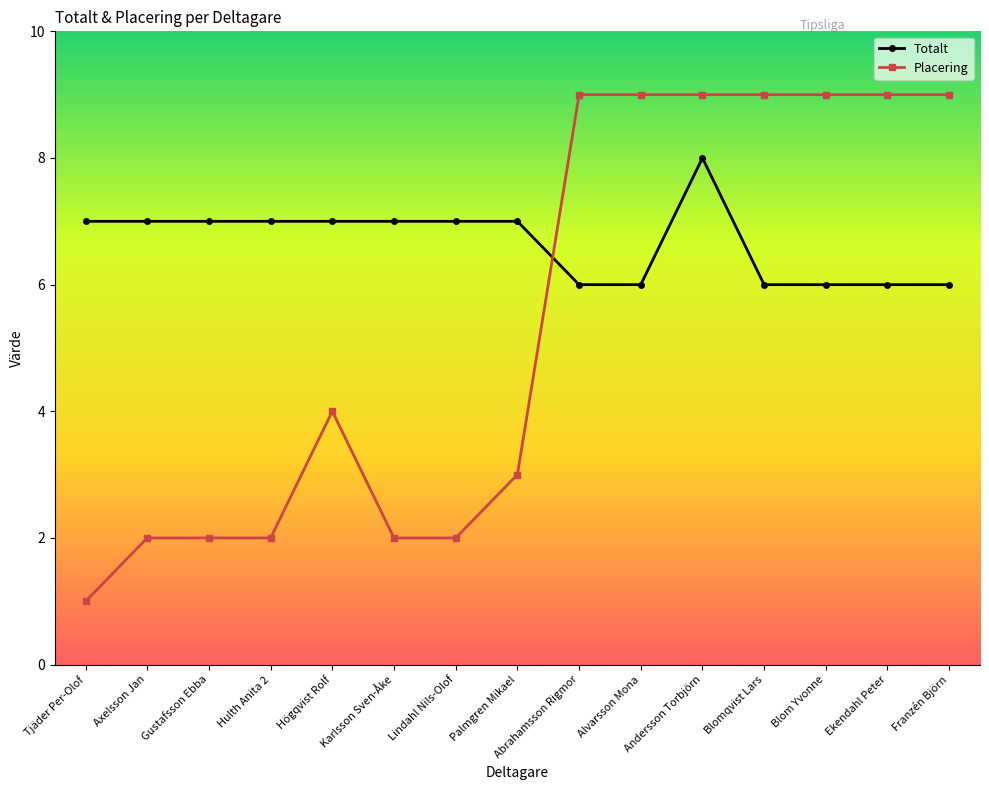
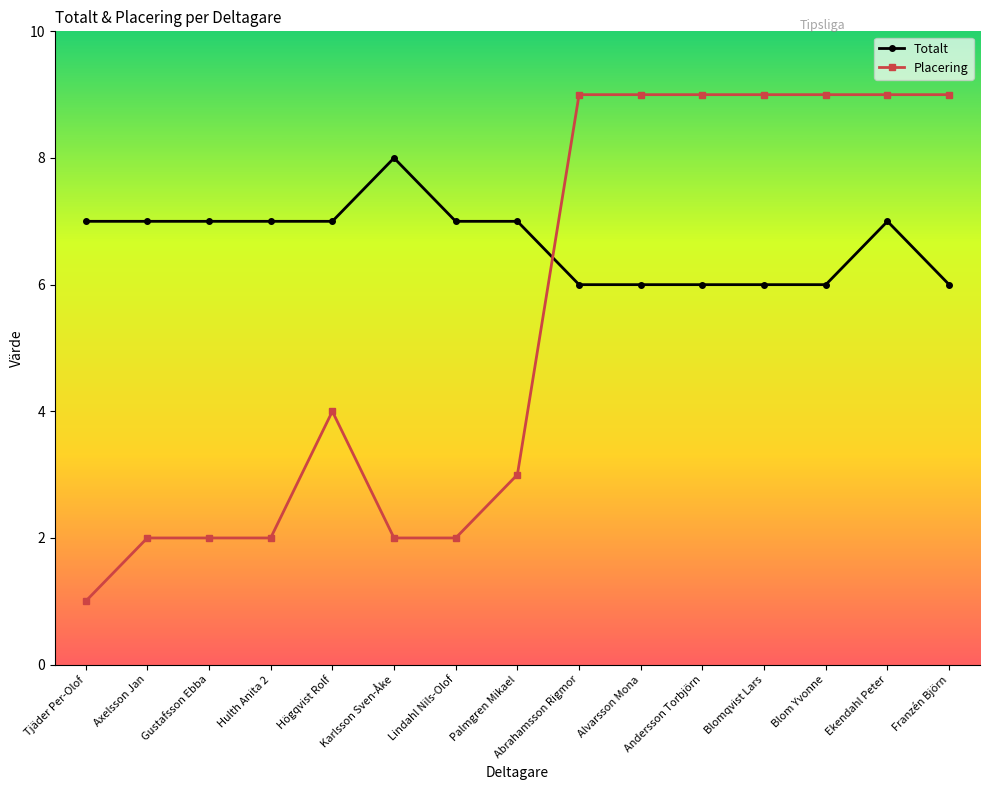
Totalt, Karlsson Sven-Åke: 7 -> 8
Totalt, Andersson Torbjörn: 8 -> 6
Totalt, Ekendahl Peter: 6 -> 7
